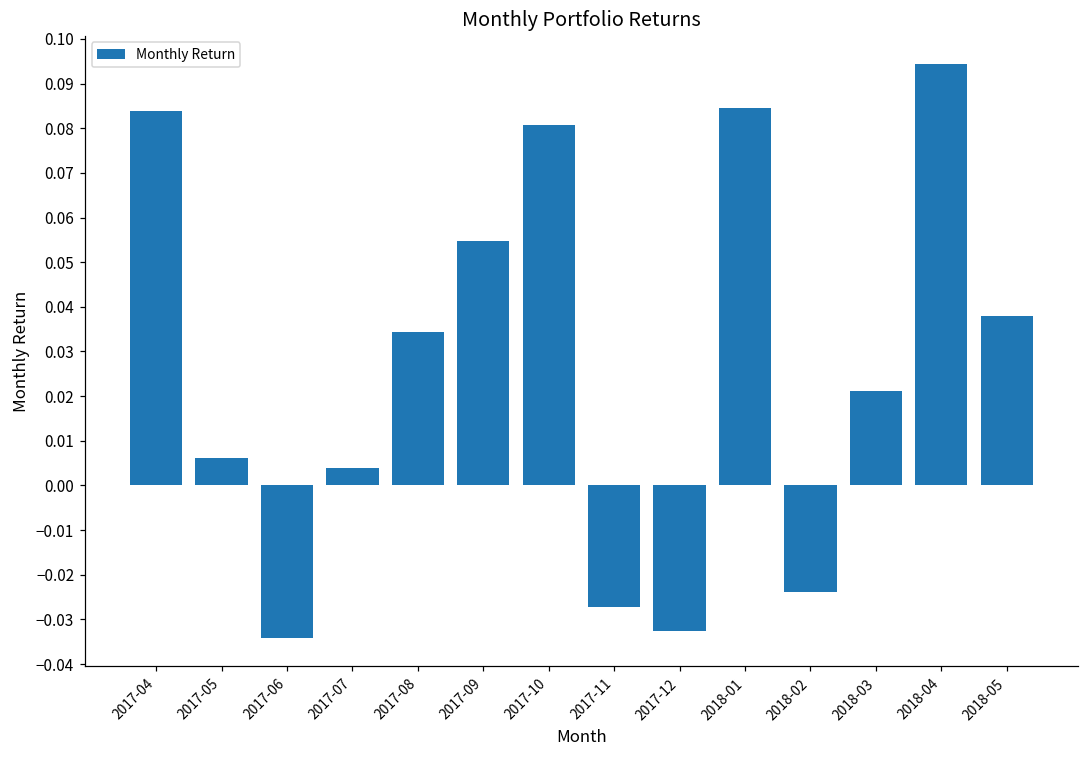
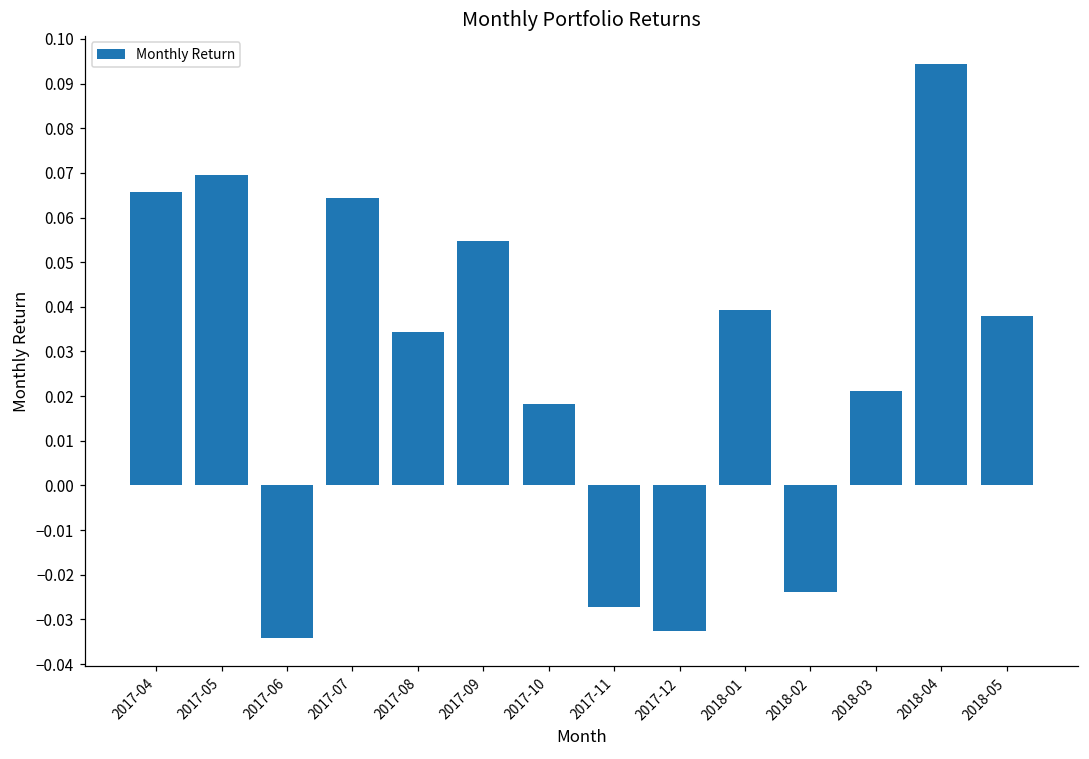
2017-04: 0.084 -> 0.066
2017-05: 0.006 -> 0.070
2017-07: 0.004 -> 0.064
2017-10: 0.081 -> 0.018
2018-01: 0.084 -> 0.039
